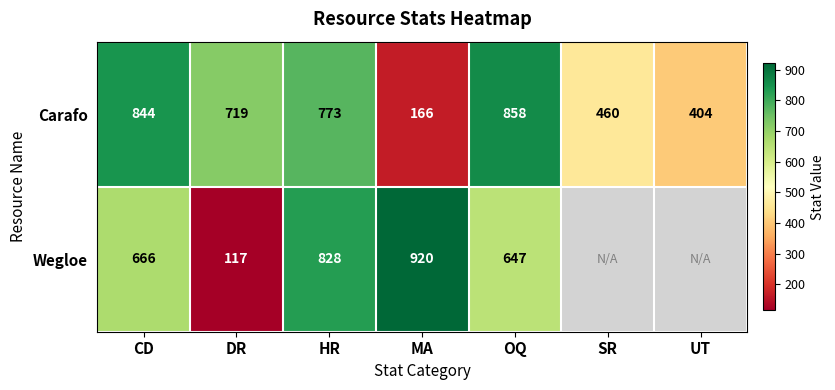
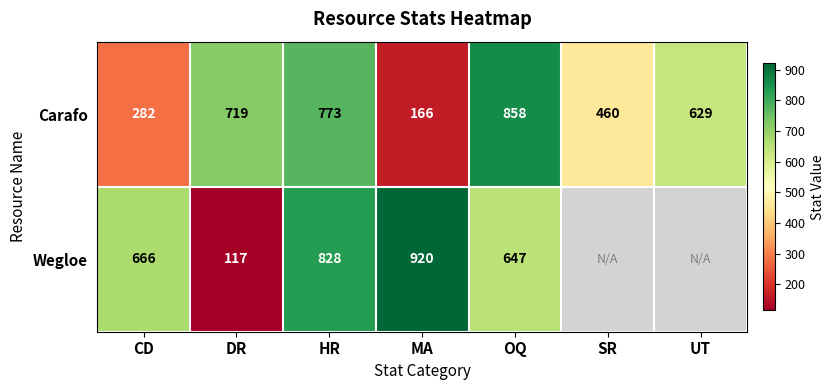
Carafo, CD: 844 -> 282
Carafo, UT: 404 -> 629
